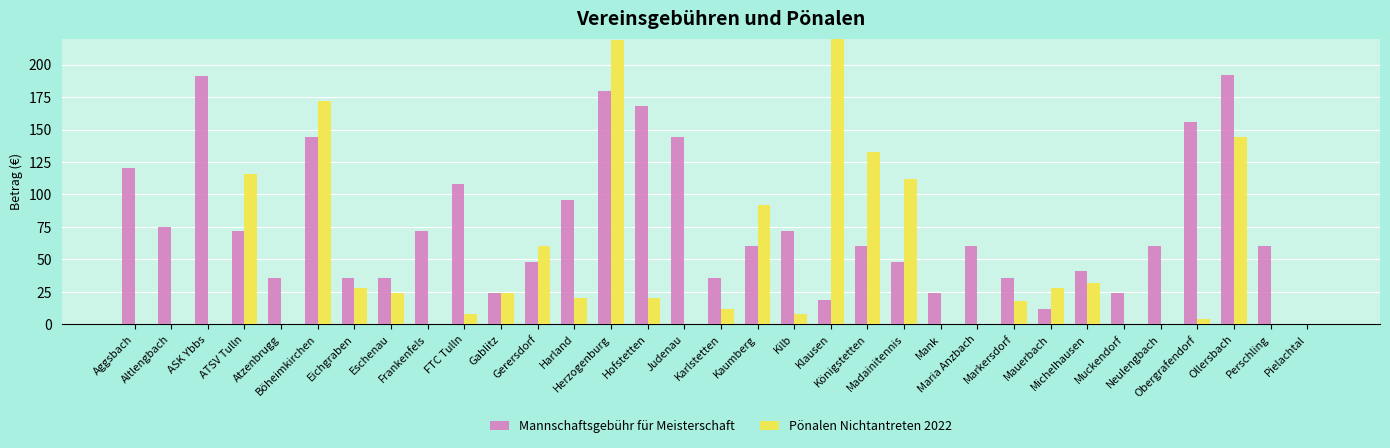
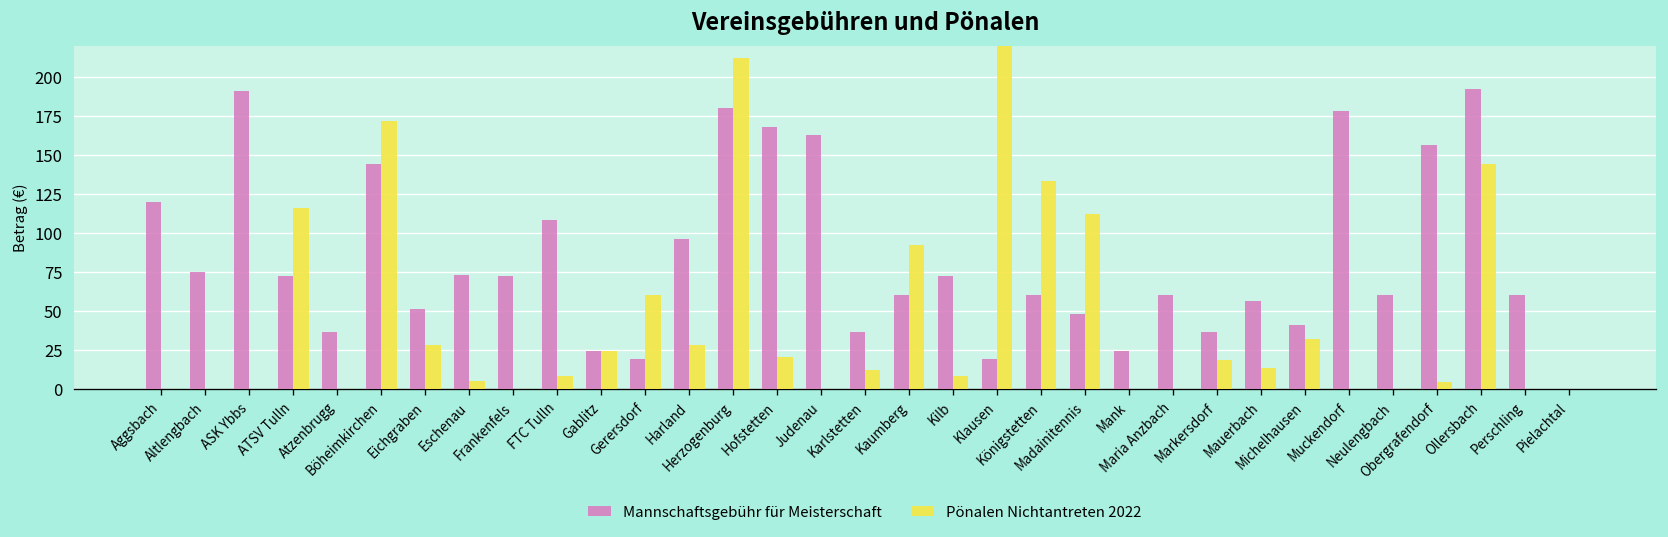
Mannschaftsgebühr für Meisterschaft, Eichgraben: 36 -> 51
Mannschaftsgebühr für Meisterschaft, Eschenau: 36 -> 73
Pönalen Nichtantreten 2022, Eschenau: 24 -> 5
Mannschaftsgebühr für Meisterschaft, Gerersdorf: 48 -> 19
Pönalen Nichtantreten 2022, Harland: 20 -> 28
Pönalen Nichtantreten 2022, Herzogenburg: 219 -> 212
Mannschaftsgebühr für Meisterschaft, Judenau: 144 -> 163
Mannschaftsgebühr für Meisterschaft, Mauerbach: 12 -> 56
Pönalen Nichtantreten 2022, Mauerbach: 28 -> 13
Mannschaftsgebühr für Meisterschaft, Muckendorf: 24 -> 178
